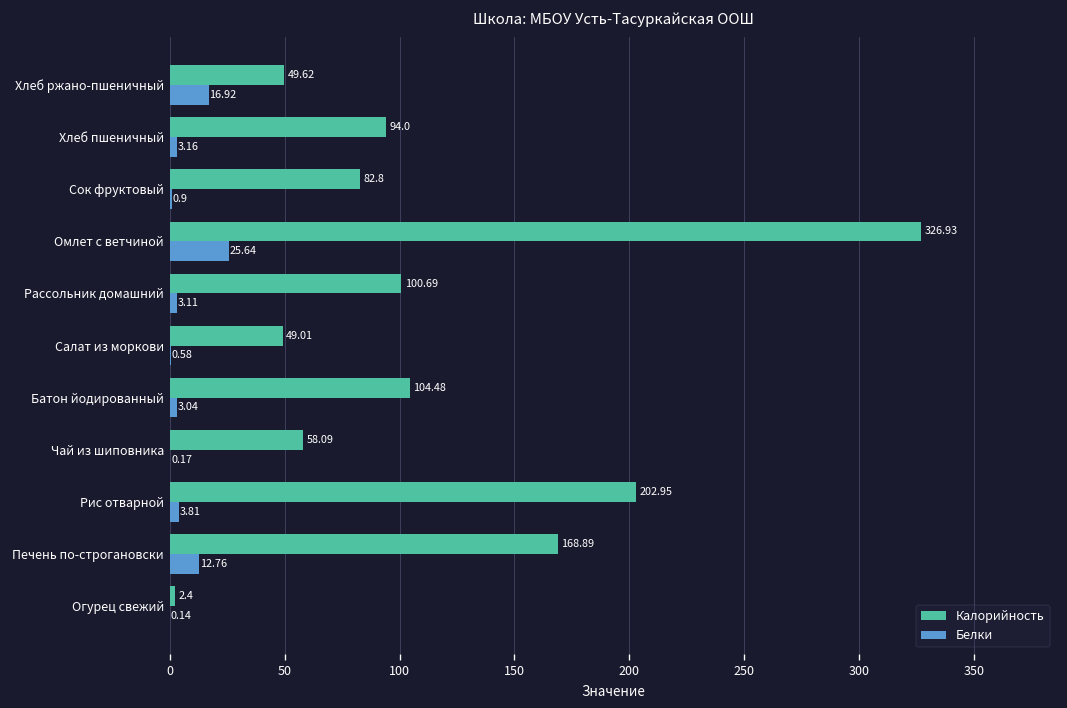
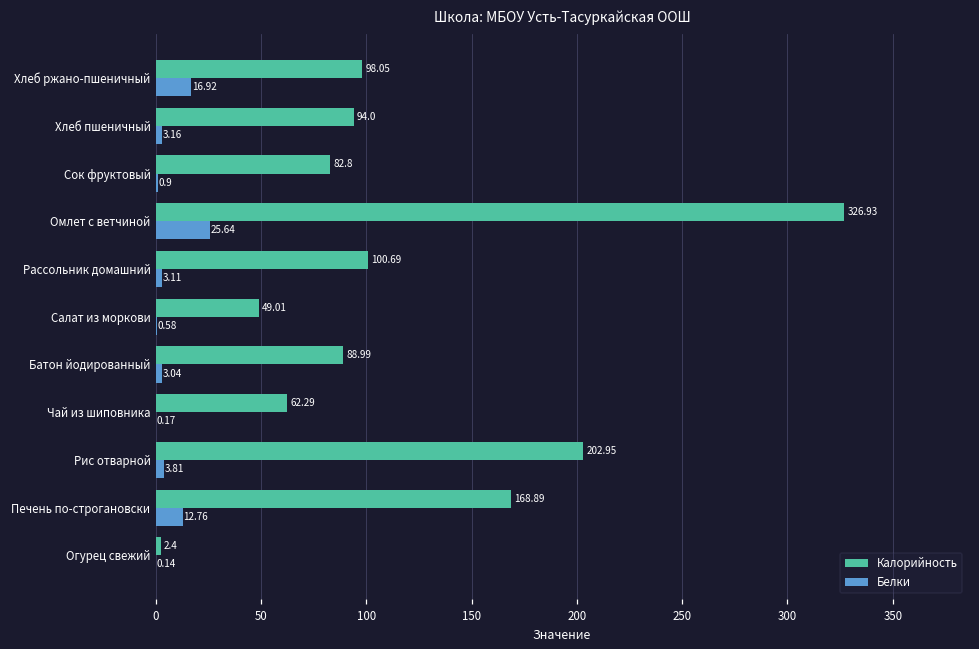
Калорийность, Хлеб ржано-пшеничный: 49.62 -> 98.05
Калорийность, Батон йодированный: 104.48 -> 88.99
Калорийность, Чай из шиповника: 58.09 -> 62.29
